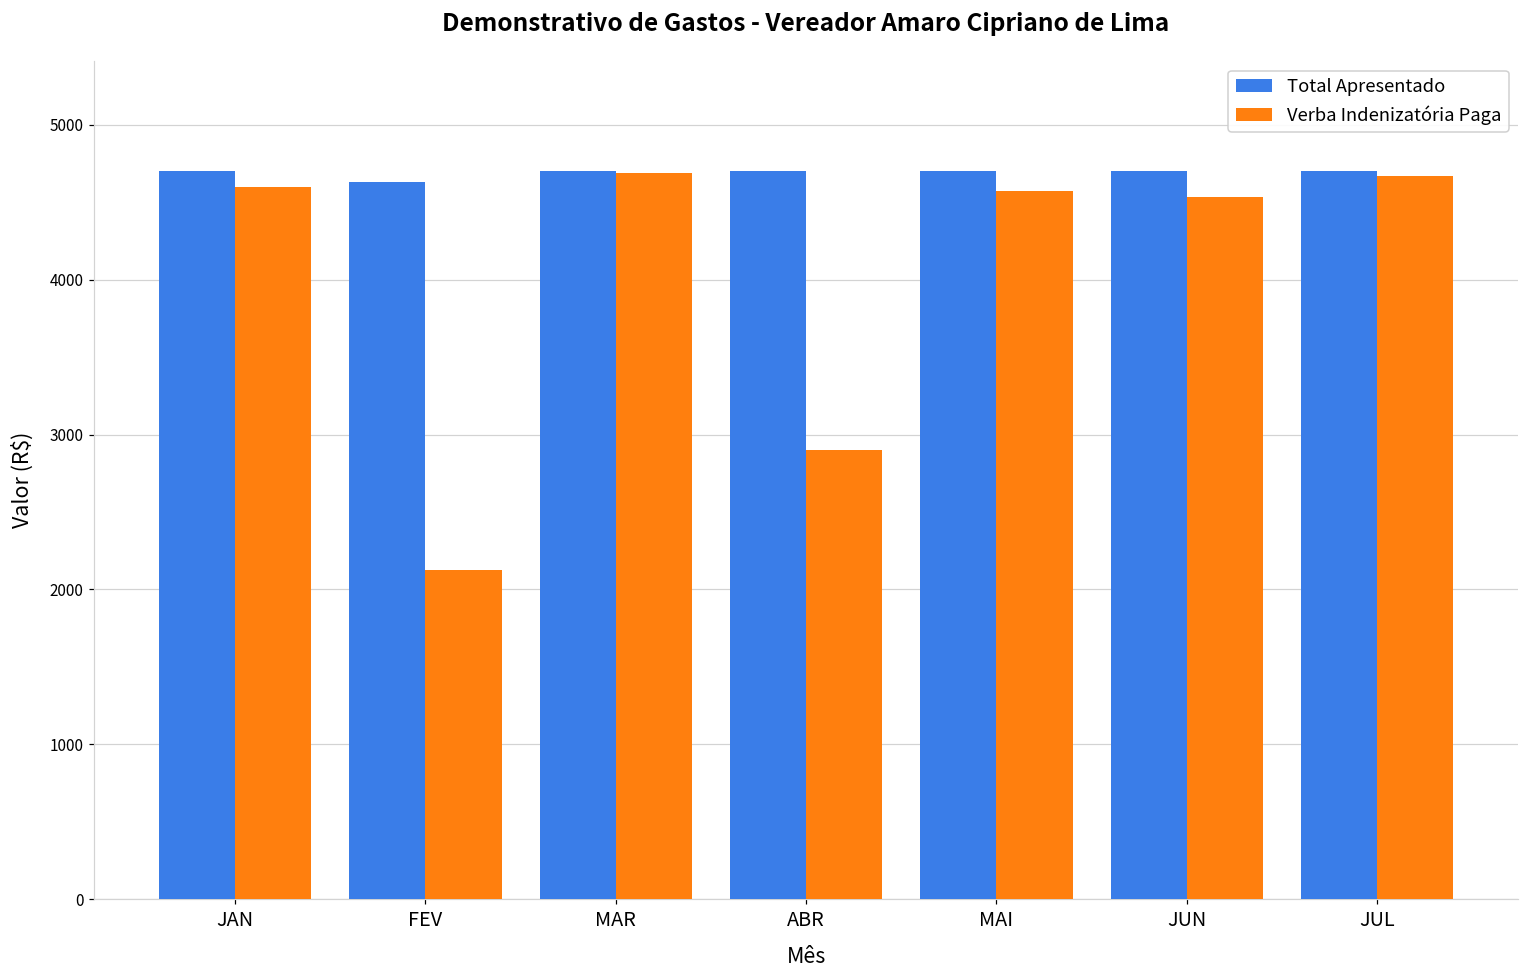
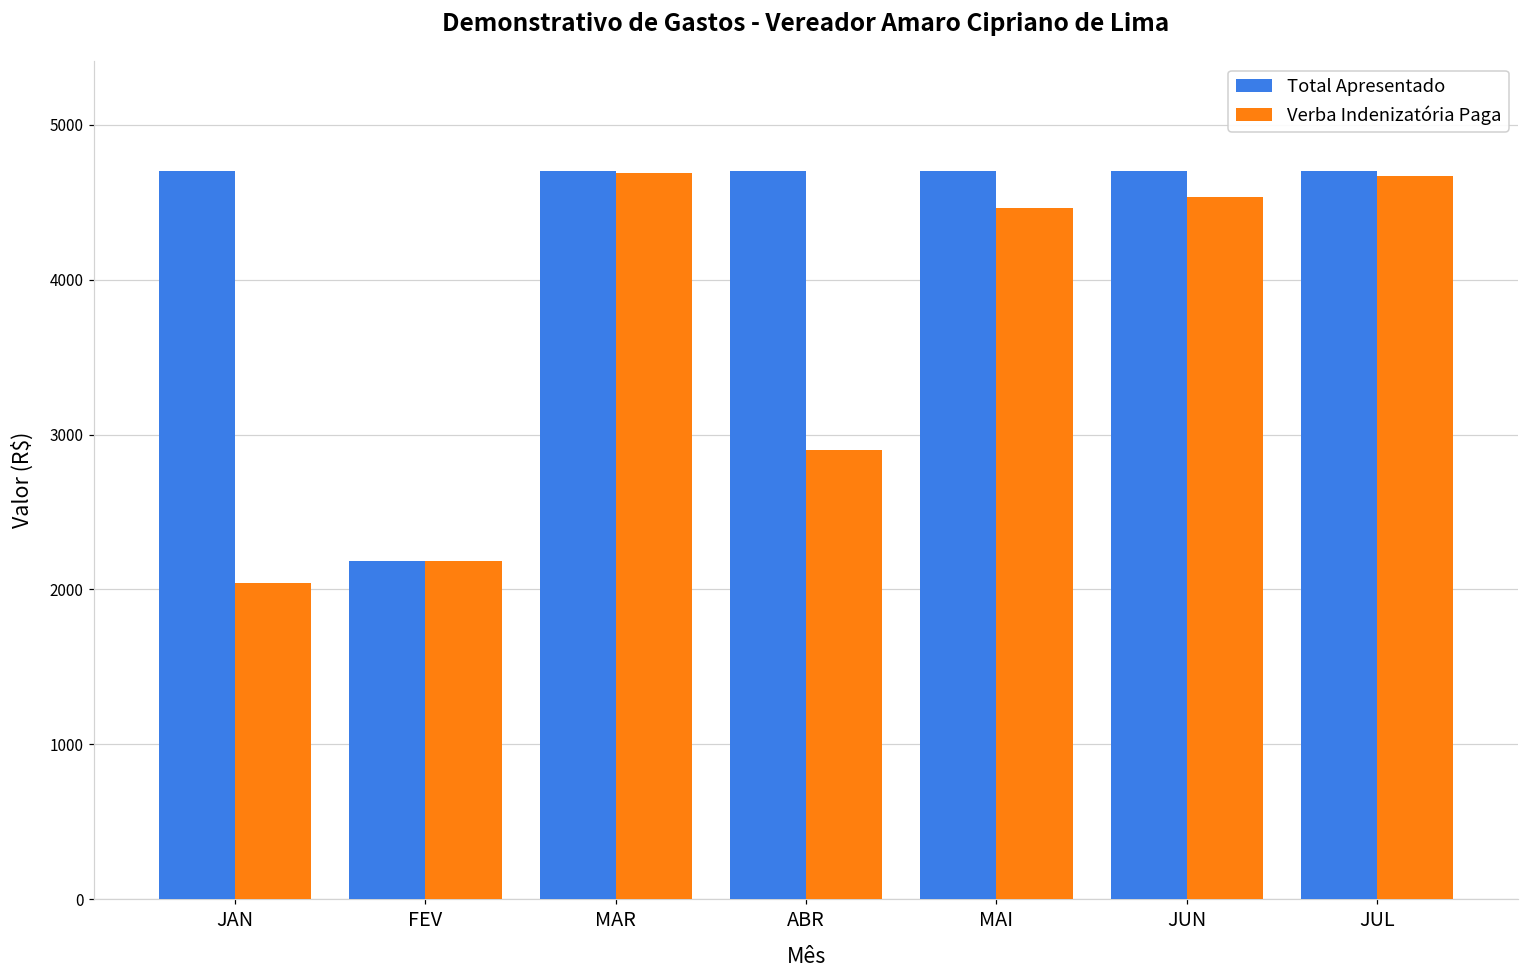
Verba Indenizatória Paga, JAN: 4600 -> 2040
Total Apresentado, FEV: 4630 -> 2180
Verba Indenizatória Paga, FEV: 2130 -> 2180
Verba Indenizatória Paga, MAI: 4570 -> 4460
